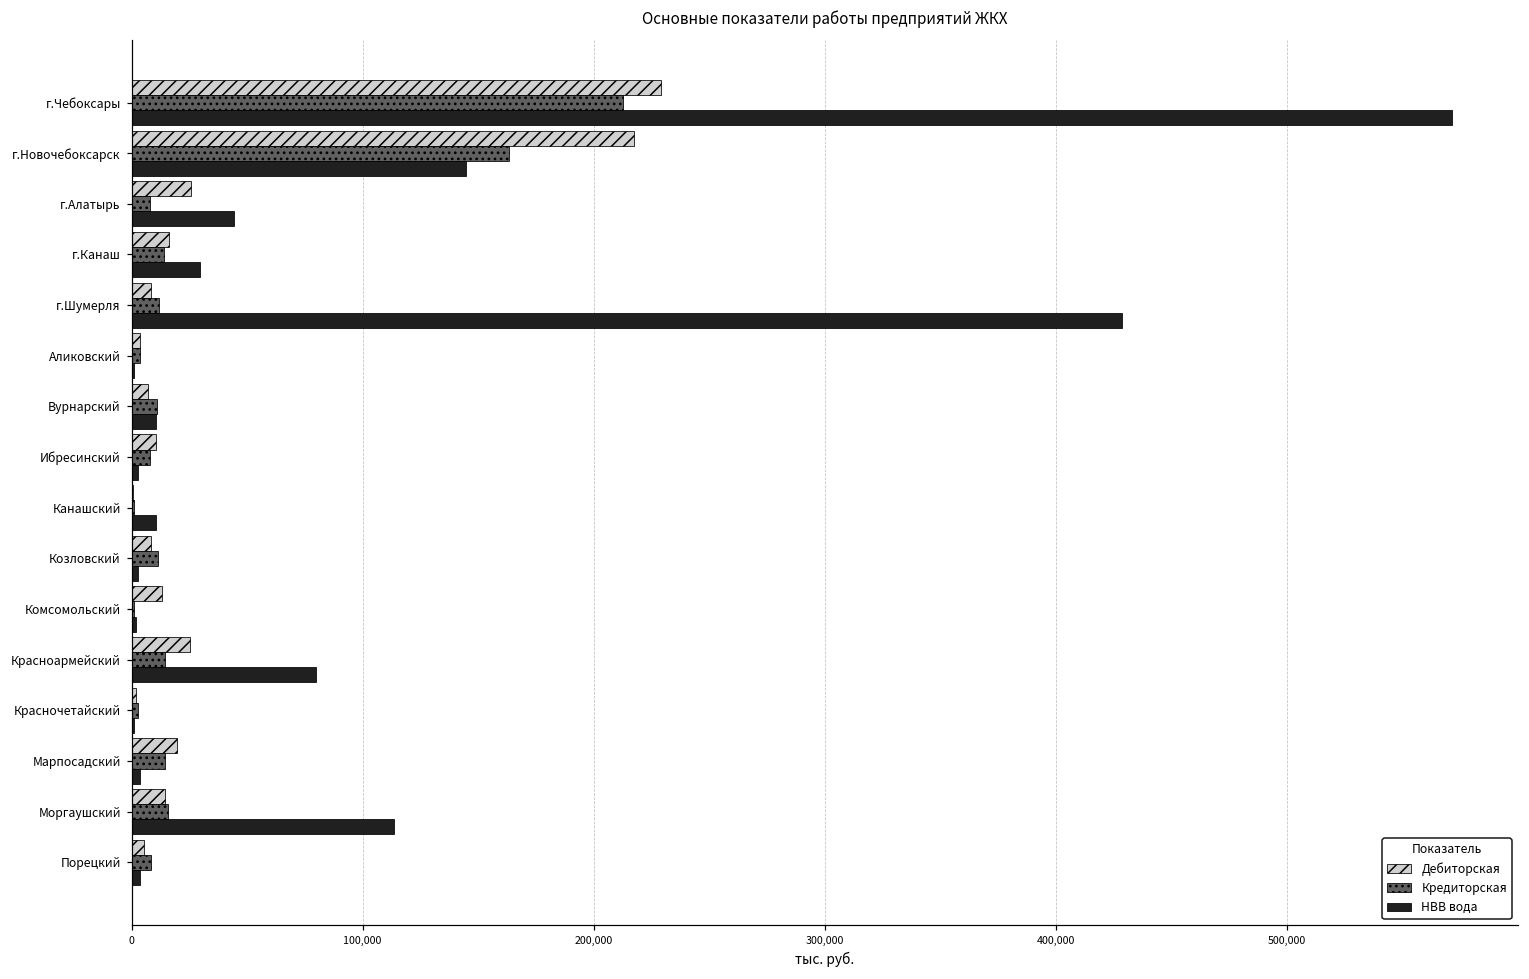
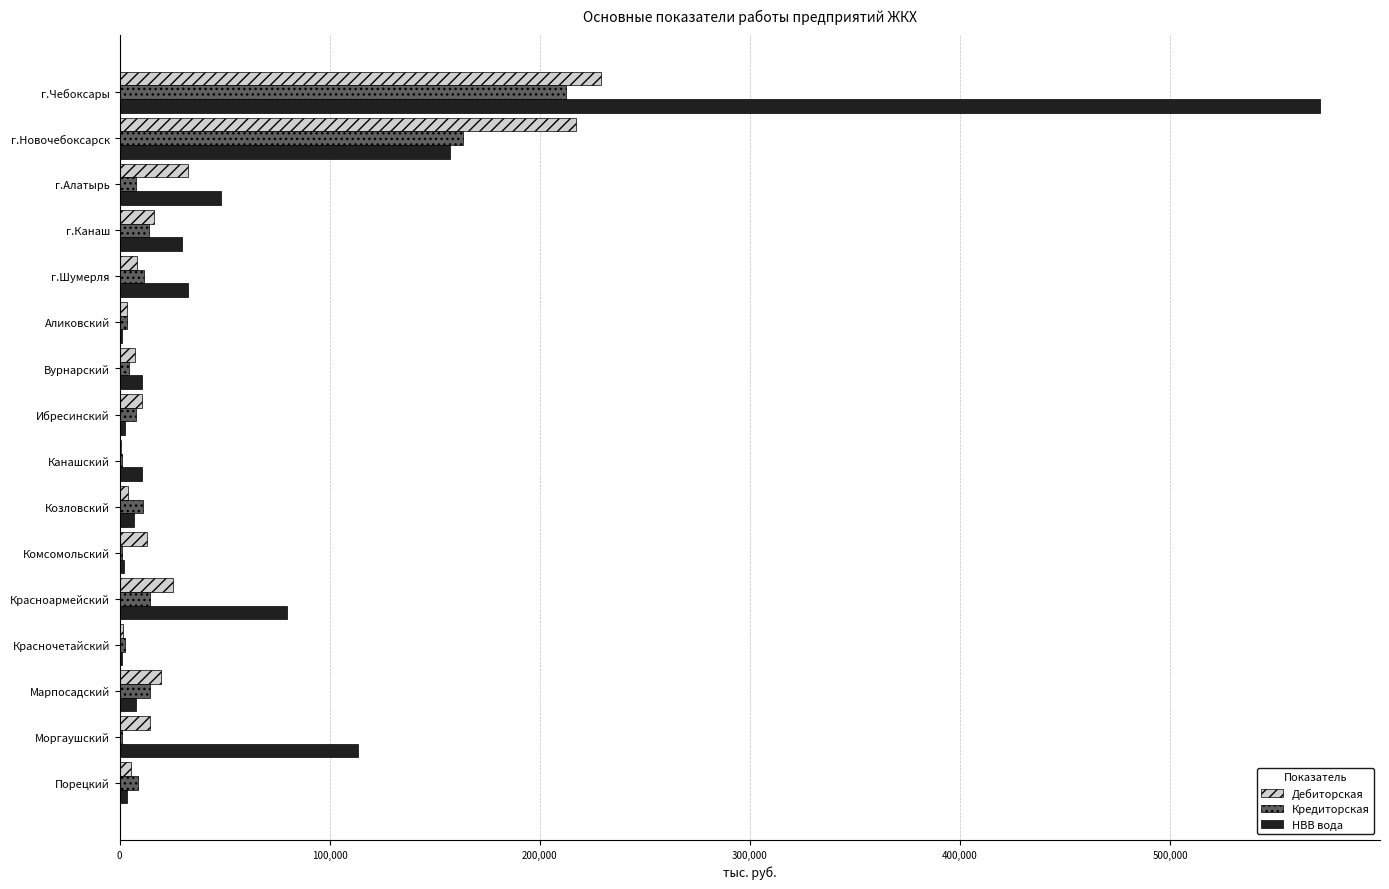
НВВ вода, г.Новочебоксарск: 145,000 -> 157,000
Дебиторская, г.Алатырь: 26,000 -> 32,000
НВВ вода, г.Алатырь: 44,000 -> 48,000
НВВ вода, г.Шумерля: 429,000 -> 33,000
Кредиторская, Вурнарский: 11,000 -> 4,000
Дебиторская, Козловский: 8,000 -> 4,000
НВВ вода, Козловский: 3,000 -> 7,000
НВВ вода, Марпосадский: 4,000 -> 8,000
Кредиторская, Моргаушский: 16,000 -> 1,000
